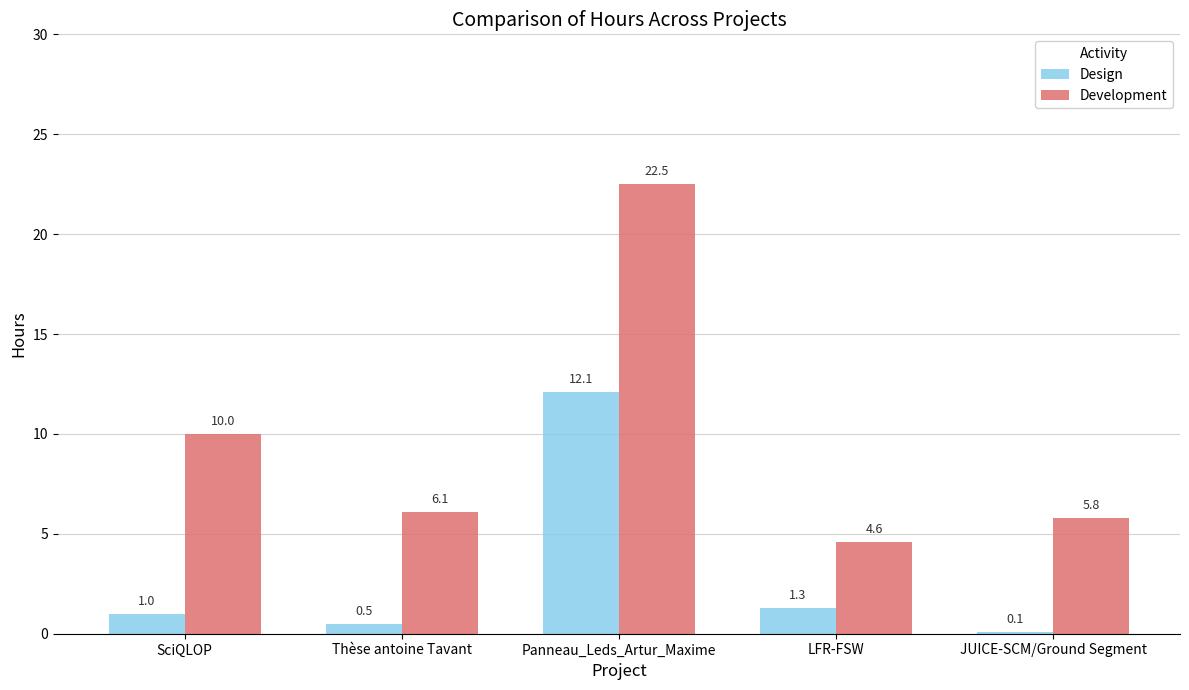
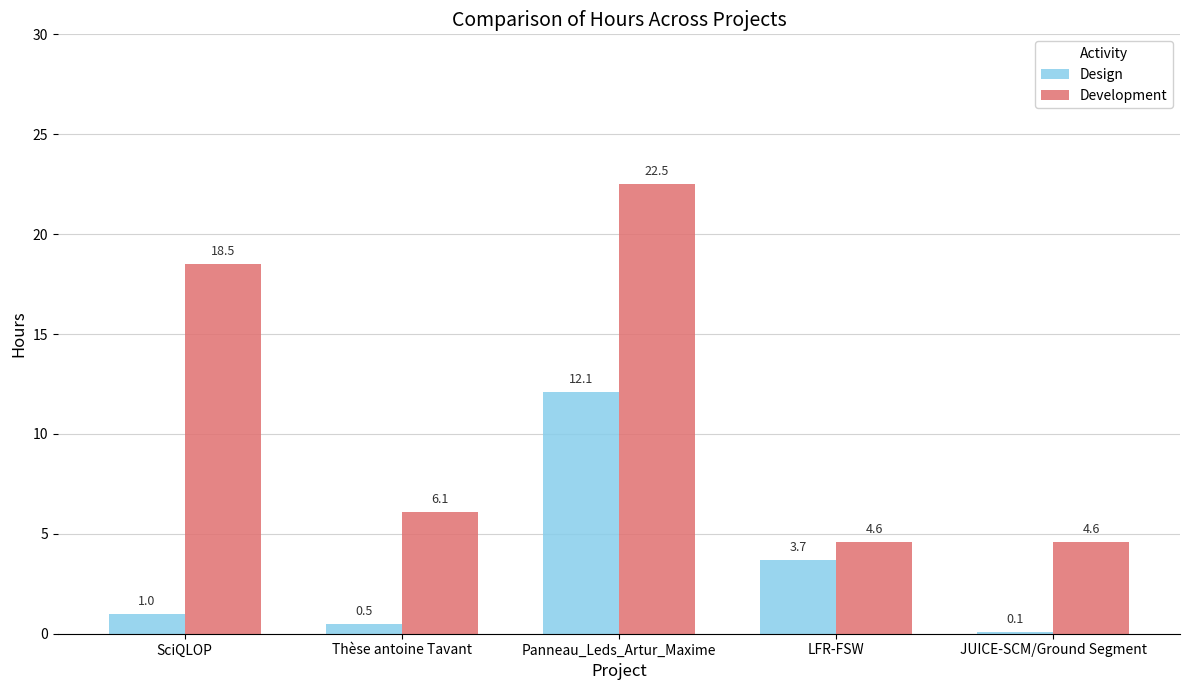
Development, SciQLOP: 10.0 -> 18.5
Design, LFR-FSW: 1.3 -> 3.7
Development, JUICE-SCM/Ground Segment: 5.8 -> 4.6
